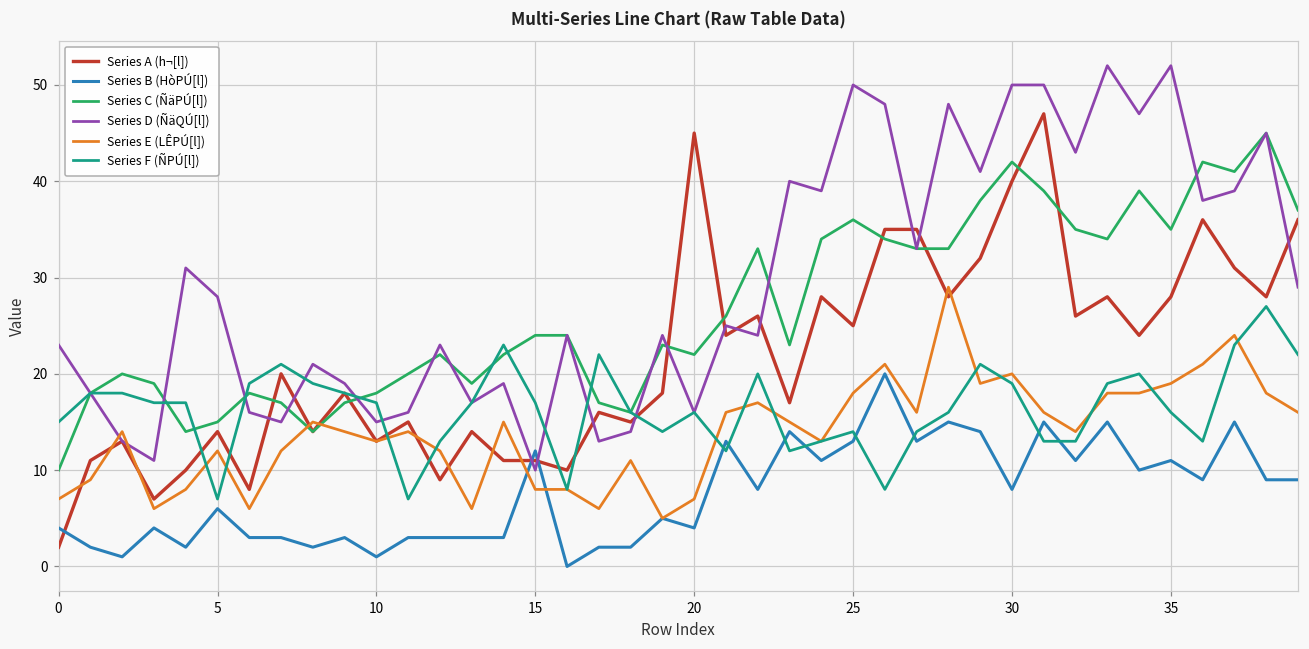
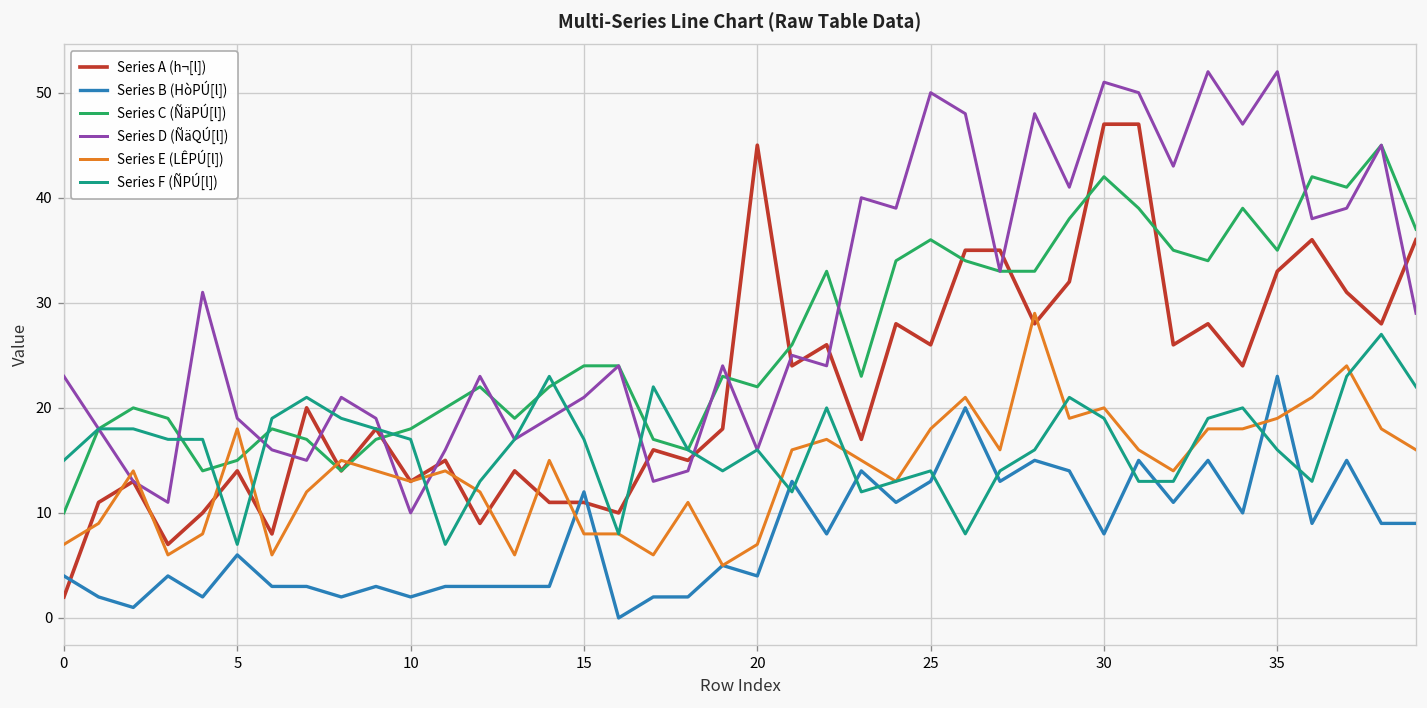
Series D (ÑäQÚ[l]), 5: 28 -> 19
Series E (LÊPÚ[l]), 5: 12 -> 18
Series B (HòPÚ[l]), 10: 1 -> 2
Series D (ÑäQÚ[l]), 10: 15 -> 10
Series D (ÑäQÚ[l]), 15: 10 -> 21
Series A (h¬[l]), 25: 25 -> 26
Series A (h¬[l]), 30: 40 -> 47
Series D (ÑäQÚ[l]), 30: 50 -> 51
Series A (h¬[l]), 35: 28 -> 33
Series B (HòPÚ[l]), 35: 11 -> 23
